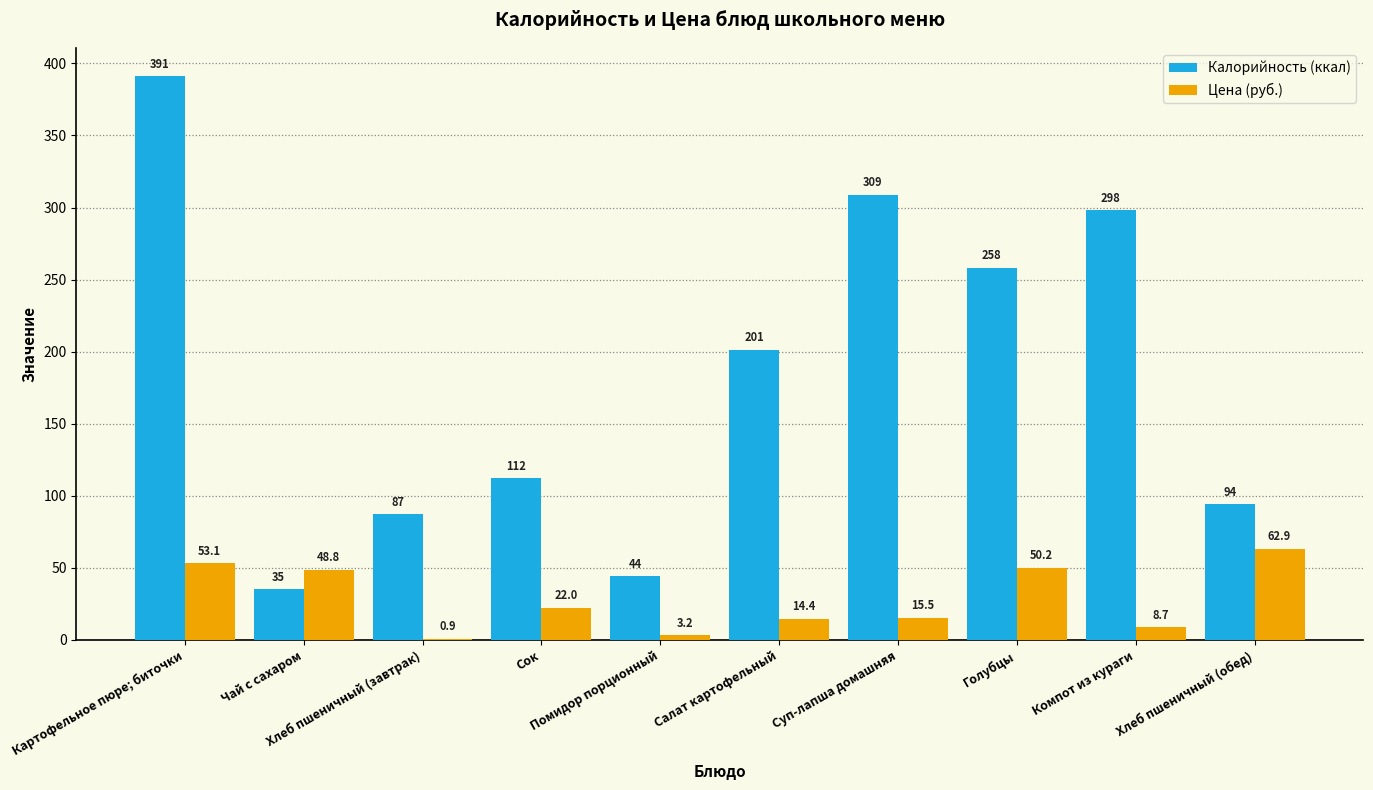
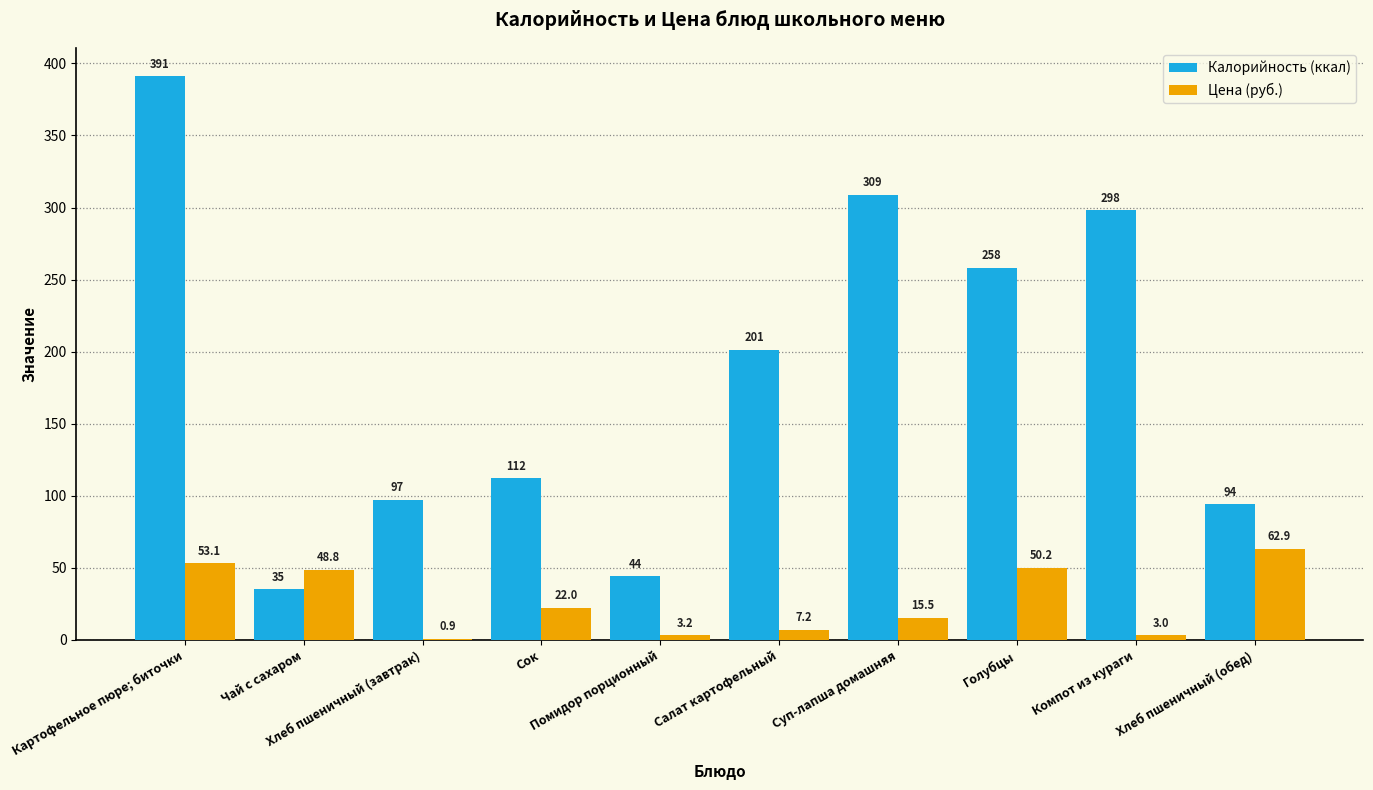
Калорийность (ккал), Хлеб пшеничный (завтрак): 87 -> 97
Цена (руб.), Салат картофельный: 14.4 -> 7.2
Цена (руб.), Компот из кураги: 8.7 -> 3.0
